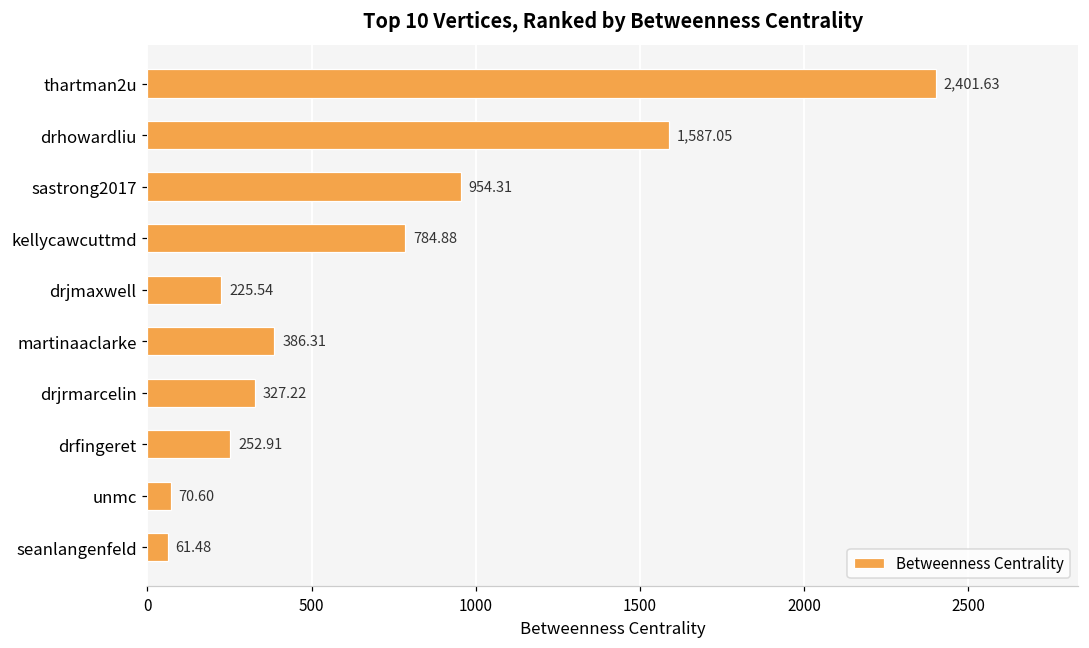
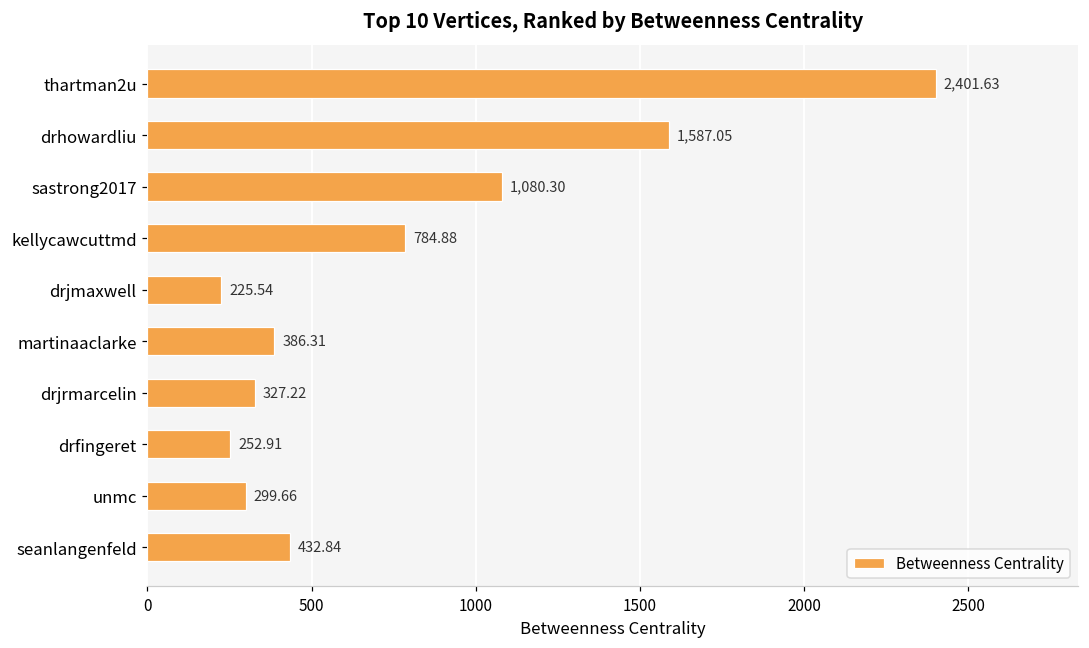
sastrong2017: 954.31 -> 1,080.30
unmc: 70.60 -> 299.66
seanlangenfeld: 61.48 -> 432.84
